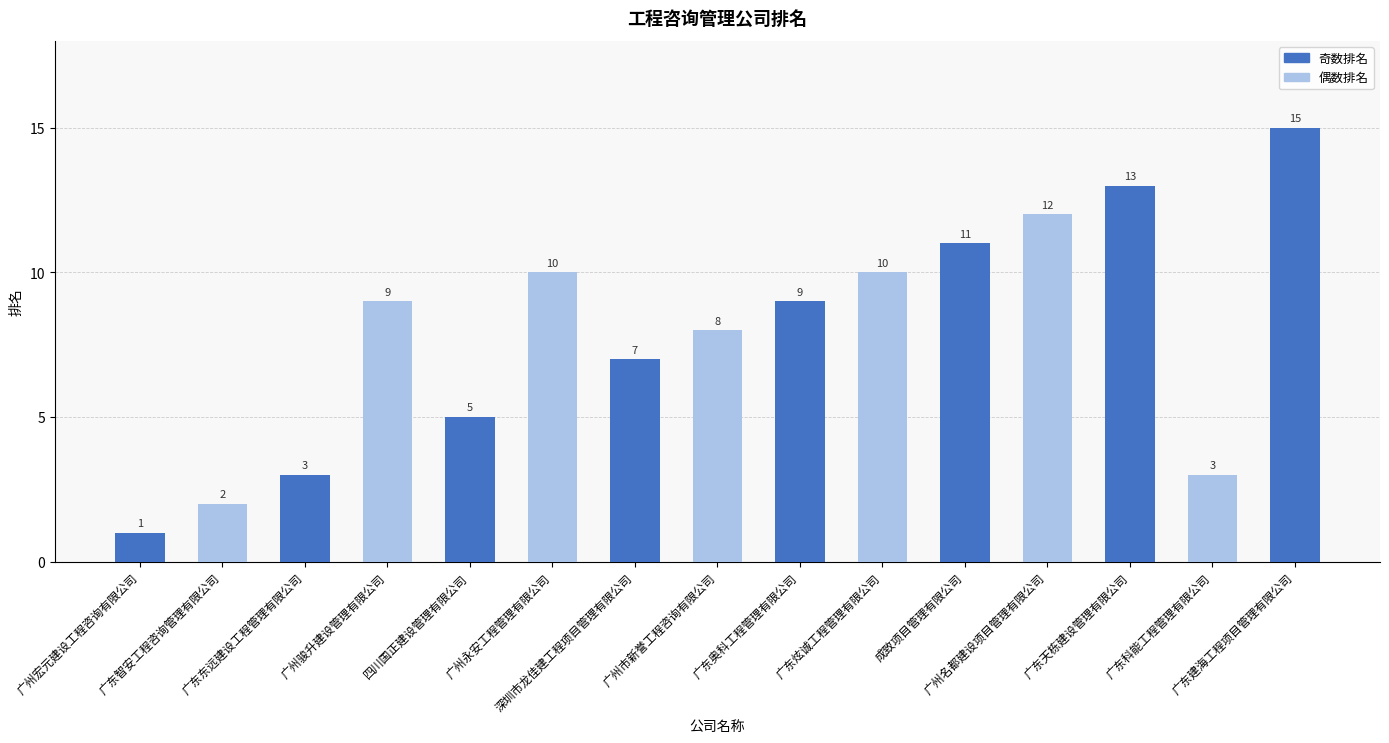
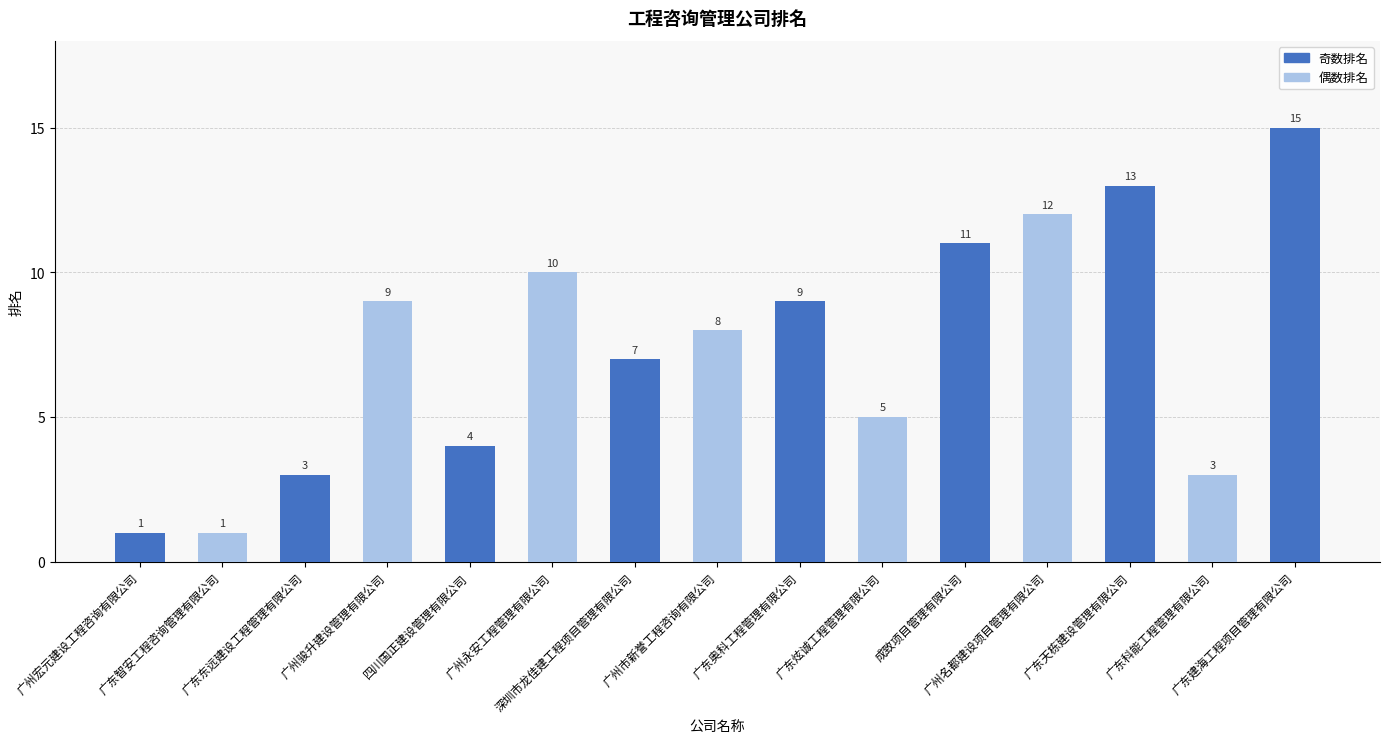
广东智安工程咨询管理有限公司: 2 -> 1
四川国正建设管理有限公司: 5 -> 4
广东炫诚工程管理有限公司: 10 -> 5
